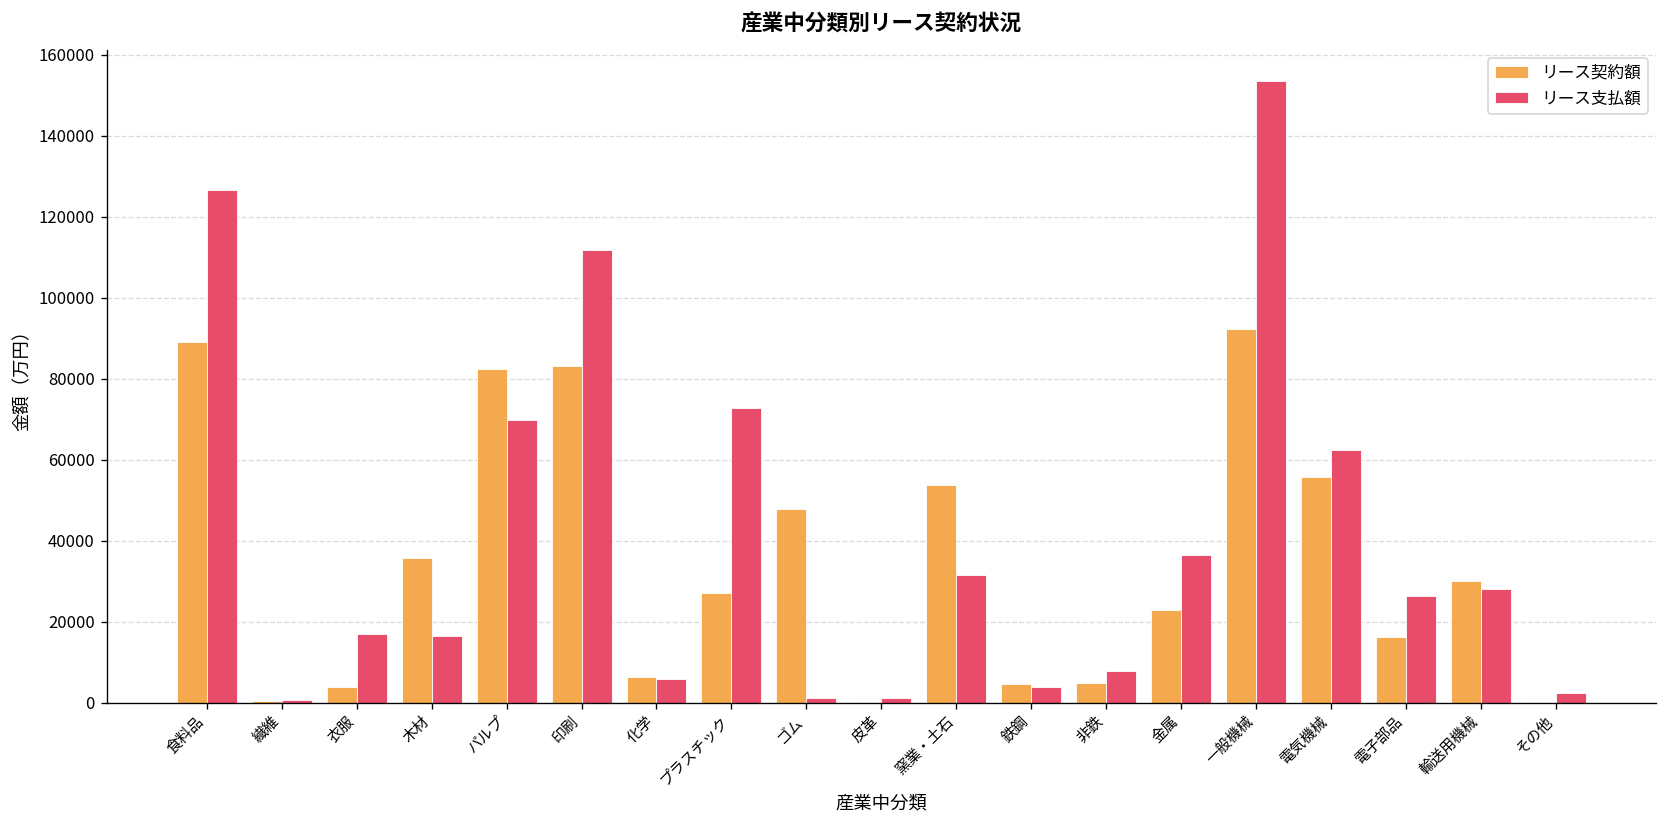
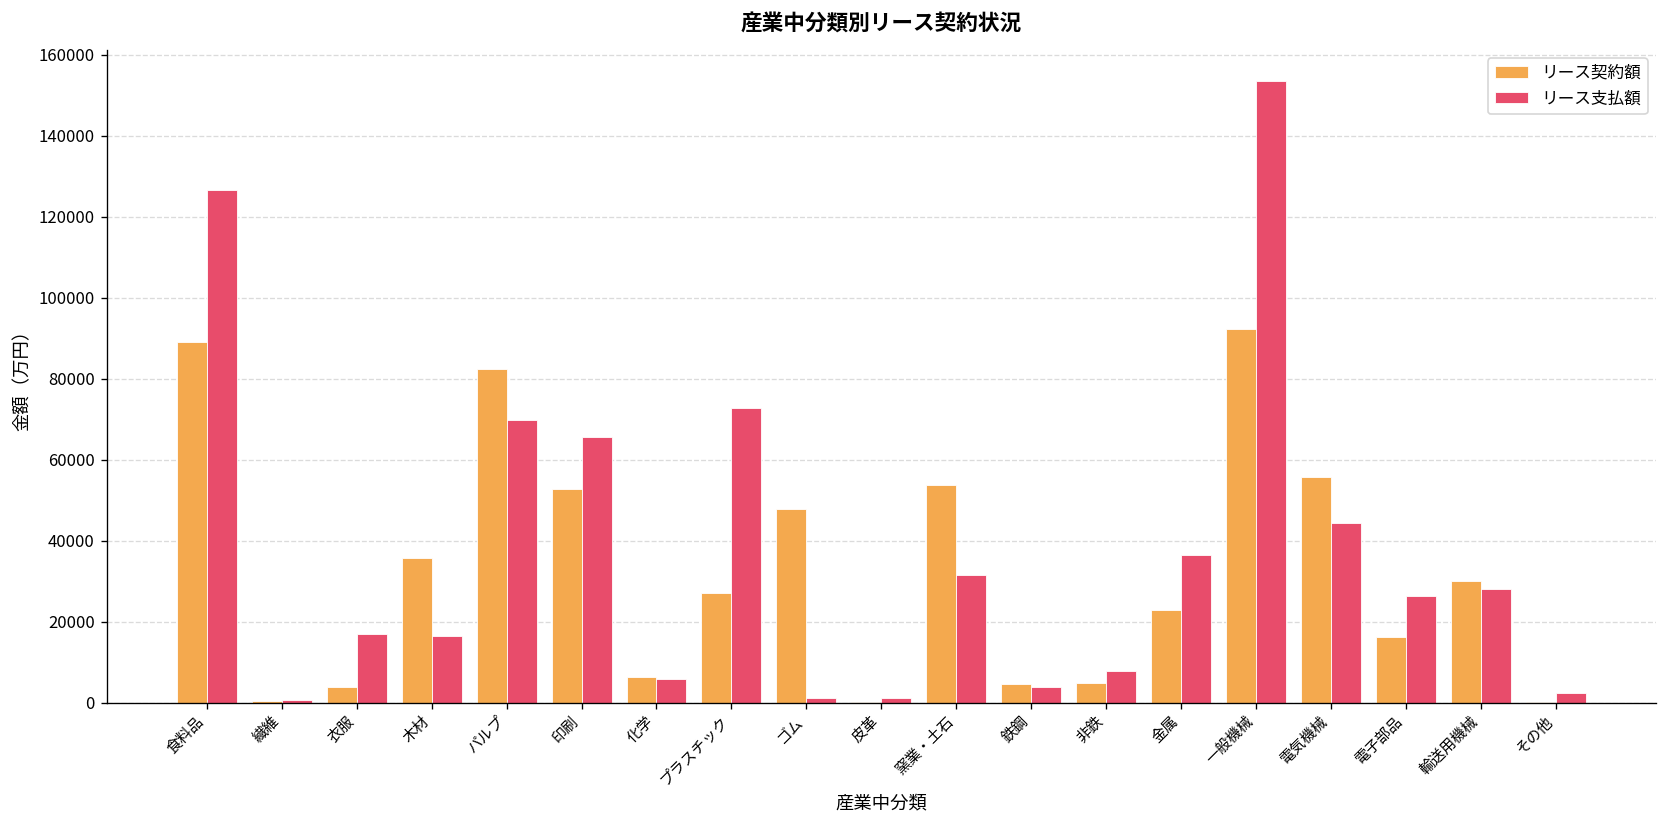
リース契約額, 印刷: 83000 -> 53000
リース支払額, 印刷: 112000 -> 66000
リース支払額, 電気機械: 62000 -> 44000
